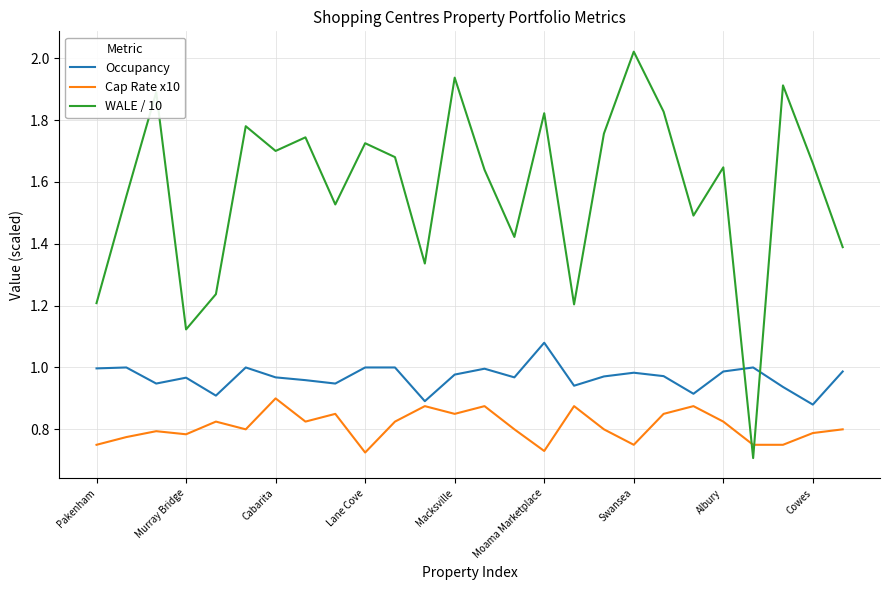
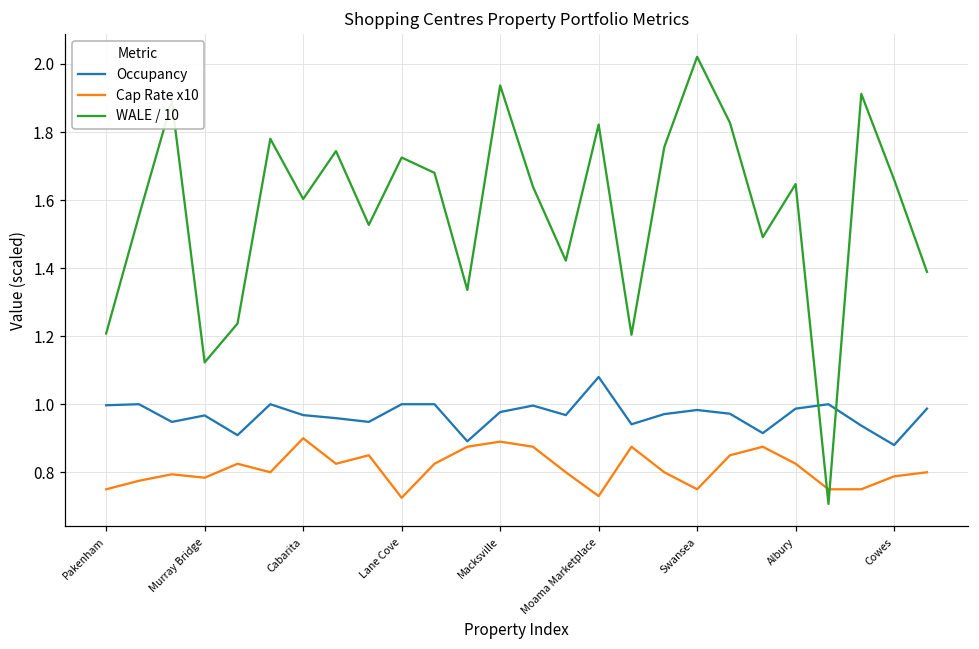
WALE / 10, Cabarita: 1.70 -> 1.60
Cap Rate x10, Macksville: 0.85 -> 0.89
